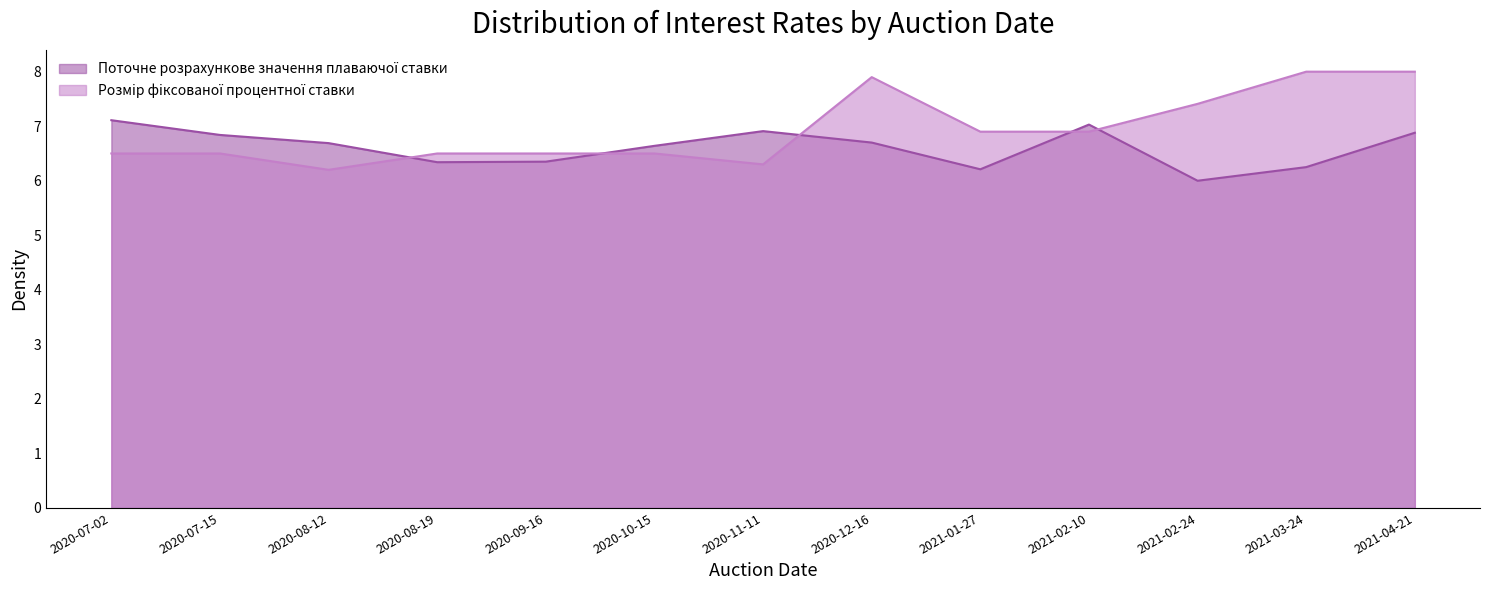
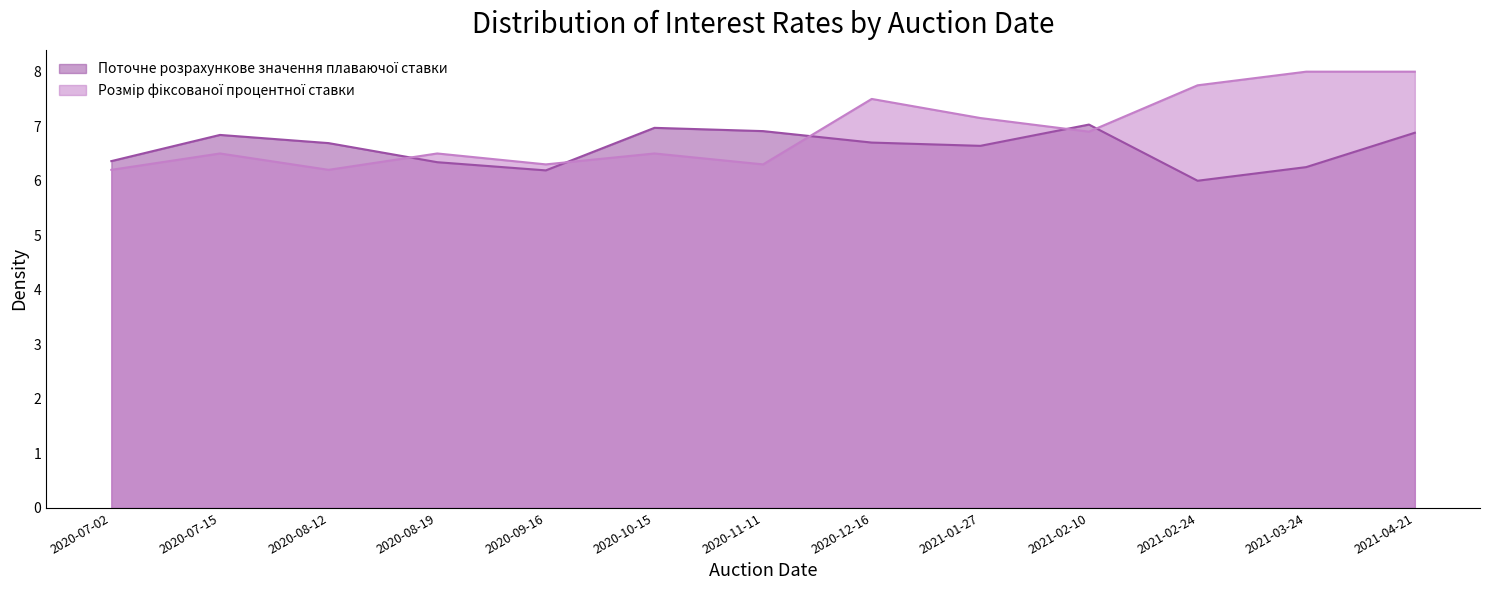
Поточне розрахункове значення плаваючої ставки, 2020-07-02: 7.1 -> 6.4
Розмір фіксованої процентної ставки, 2020-07-02: 6.5 -> 6.2
Поточне розрахункове значення плаваючої ставки, 2020-09-16: 6.4 -> 6.2
Розмір фіксованої процентної ставки, 2020-09-16: 6.5 -> 6.3
Поточне розрахункове значення плаваючої ставки, 2020-10-15: 6.6 -> 7.0
Розмір фіксованої процентної ставки, 2020-12-16: 7.9 -> 7.5
Поточне розрахункове значення плаваючої ставки, 2021-01-27: 6.2 -> 6.6
Розмір фіксованої процентної ставки, 2021-01-27: 6.9 -> 7.2
Розмір фіксованої процентної ставки, 2021-02-24: 7.4 -> 7.8
